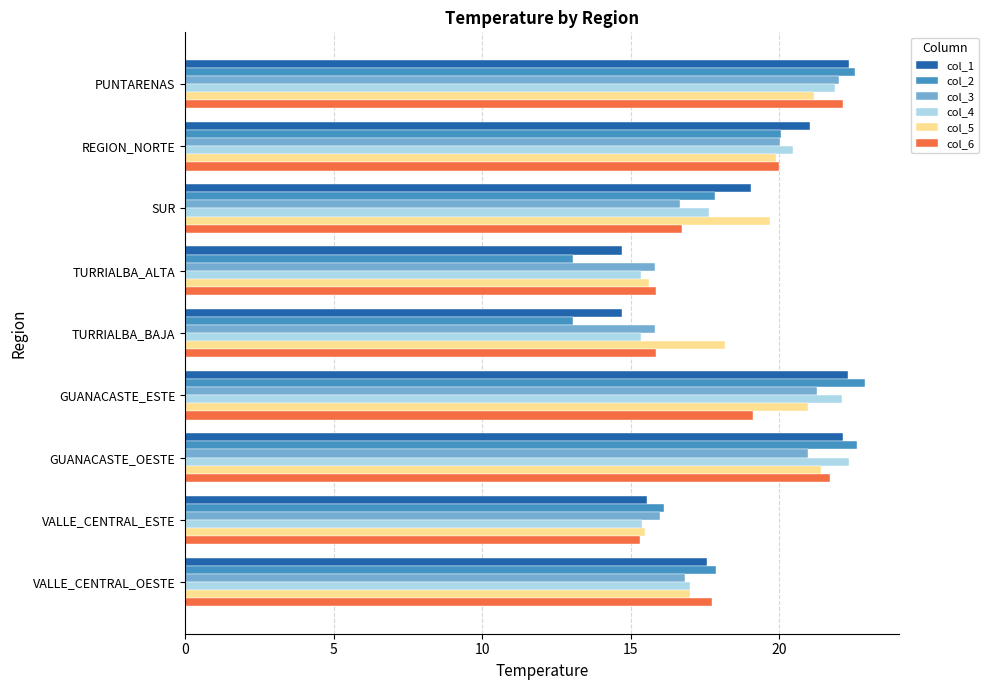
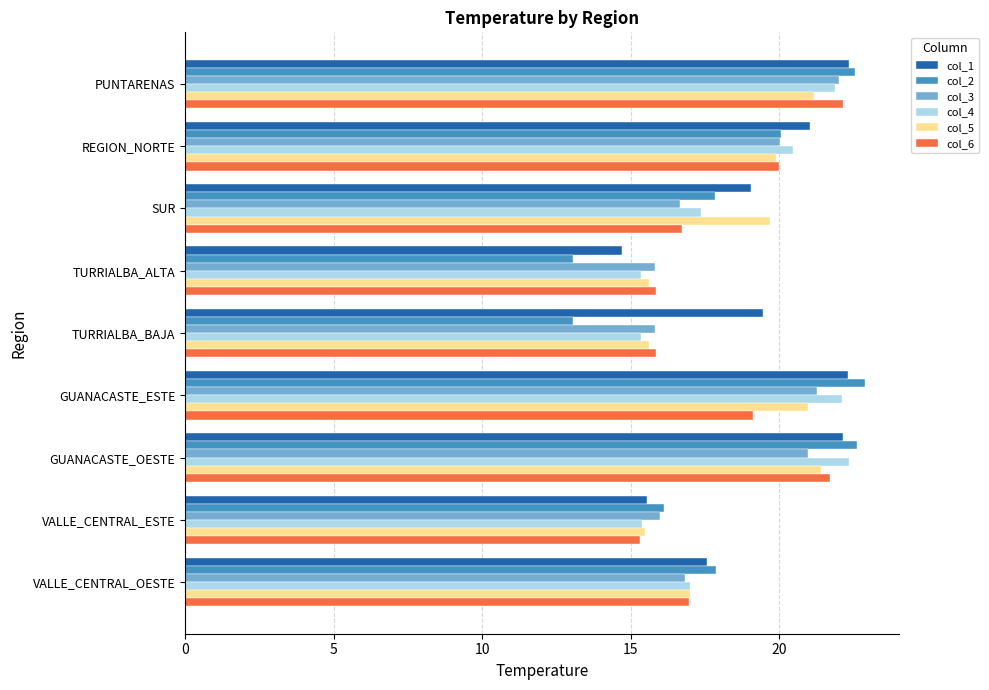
col_4, SUR: 17.6 -> 17.4
col_1, TURRIALBA_BAJA: 14.7 -> 19.5
col_5, TURRIALBA_BAJA: 18.2 -> 15.6
col_6, VALLE_CENTRAL_OESTE: 17.7 -> 17.0
